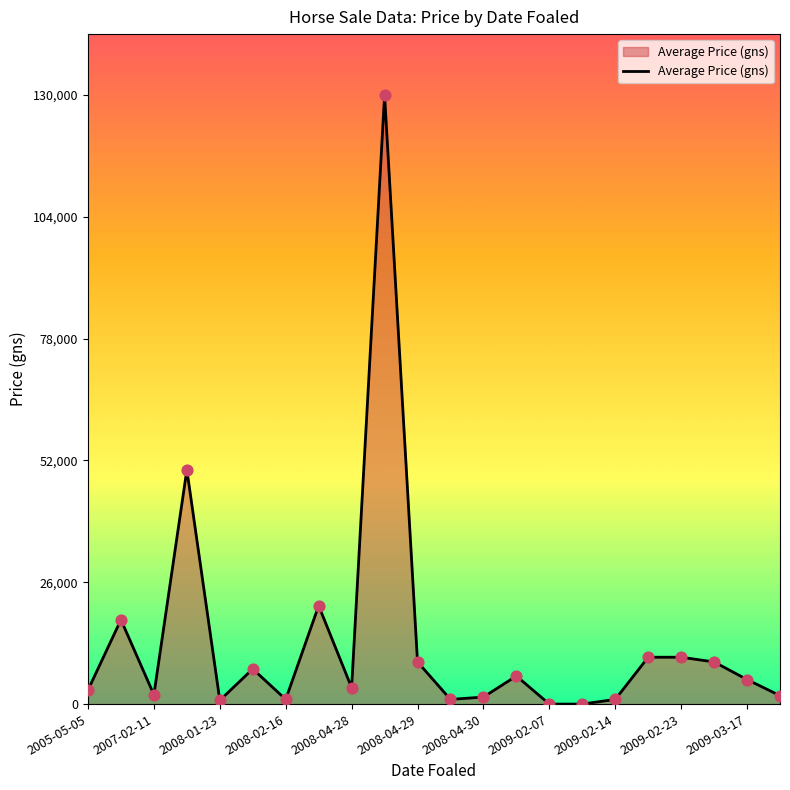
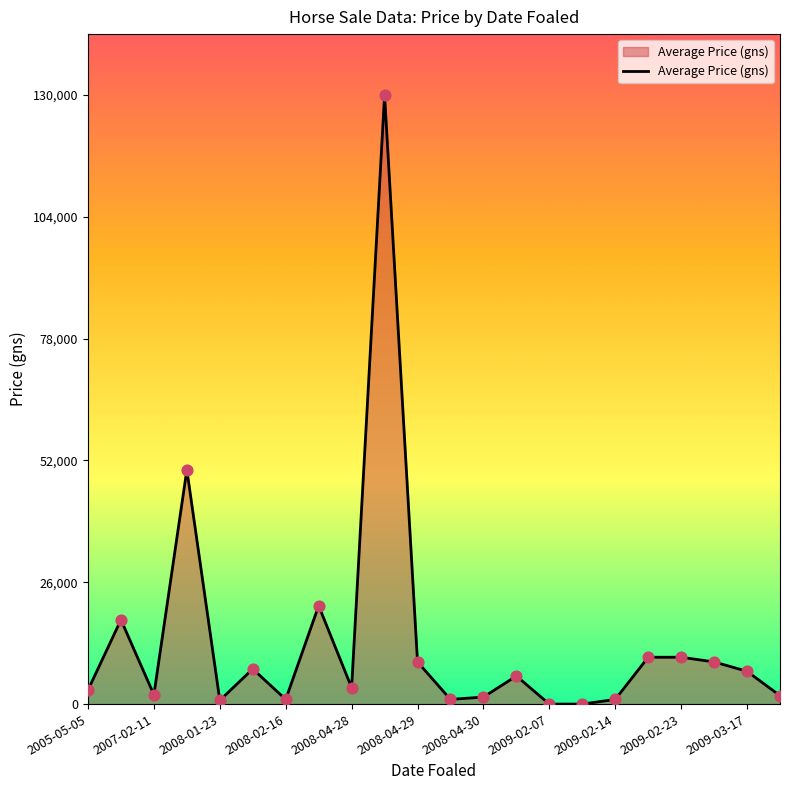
2009-03-17: 5,000 -> 7,000
